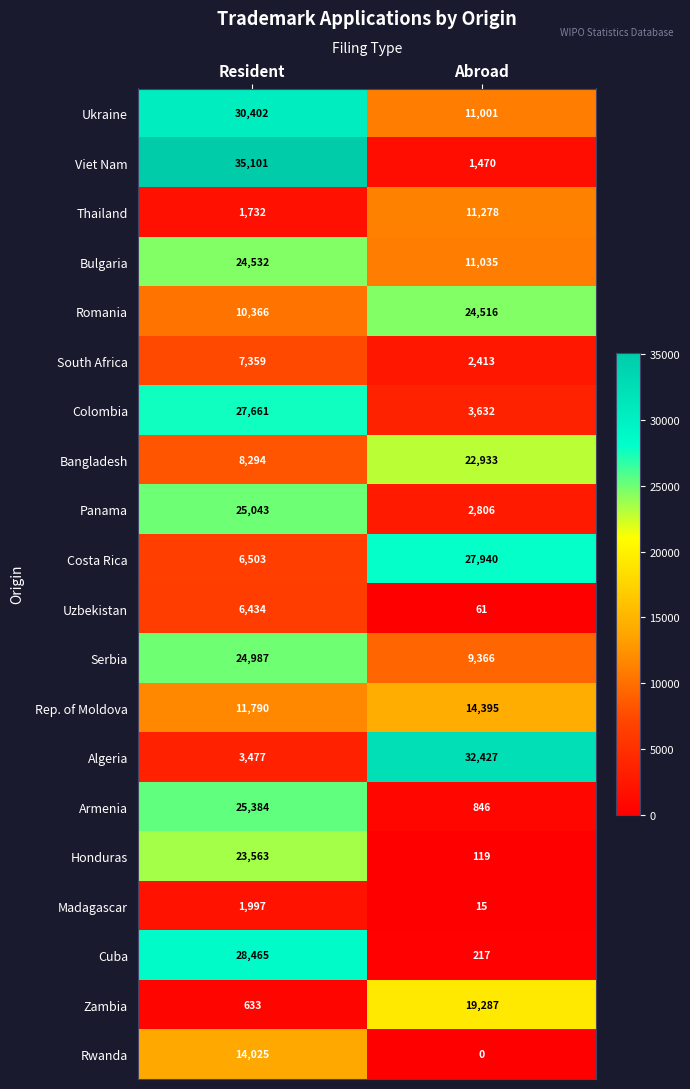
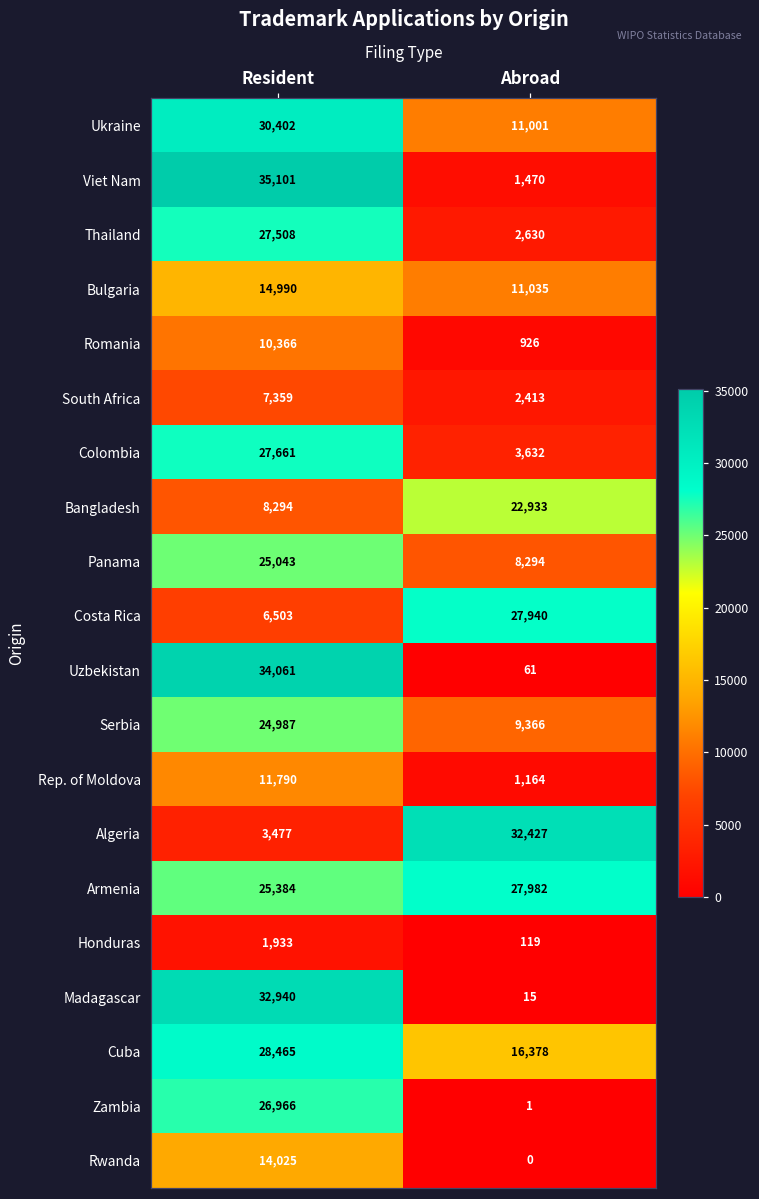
Thailand, Resident: 1,732 -> 27,508
Thailand, Abroad: 11,278 -> 2,630
Bulgaria, Resident: 24,532 -> 14,990
Romania, Abroad: 24,516 -> 926
Panama, Abroad: 2,806 -> 8,294
Uzbekistan, Resident: 6,434 -> 34,061
Rep. of Moldova, Abroad: 14,395 -> 1,164
Armenia, Abroad: 846 -> 27,982
Honduras, Resident: 23,563 -> 1,933
Madagascar, Resident: 1,997 -> 32,940
Cuba, Abroad: 217 -> 16,378
Zambia, Resident: 633 -> 26,966
Zambia, Abroad: 19,287 -> 1
